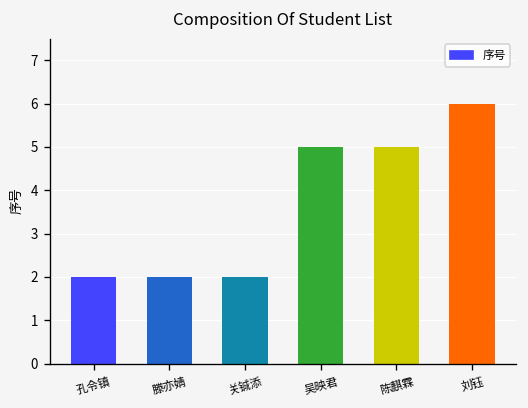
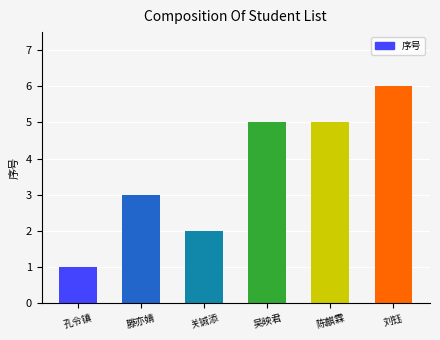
孔令镇: 2 -> 1
滕亦婧: 2 -> 3
